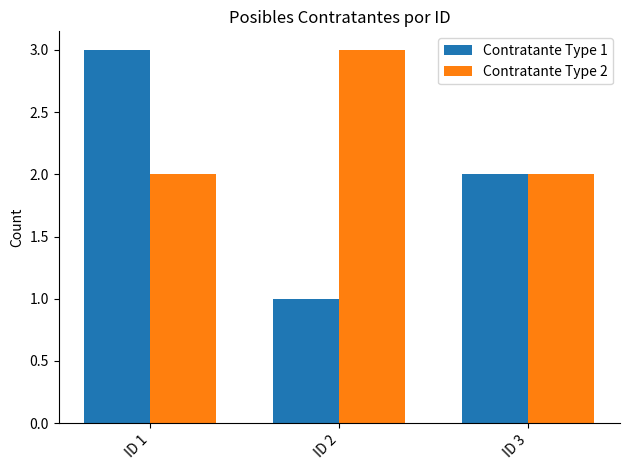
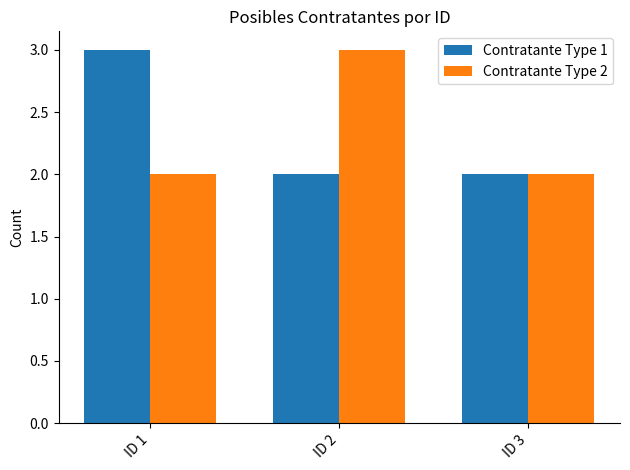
Contratante Type 1, ID 2: 1 -> 2
